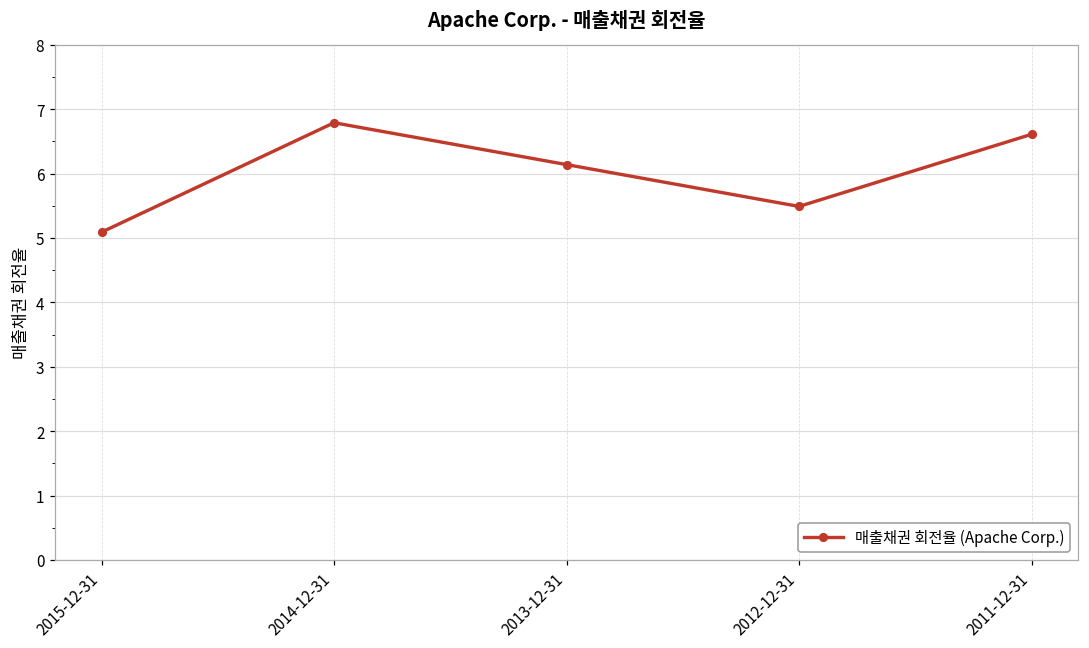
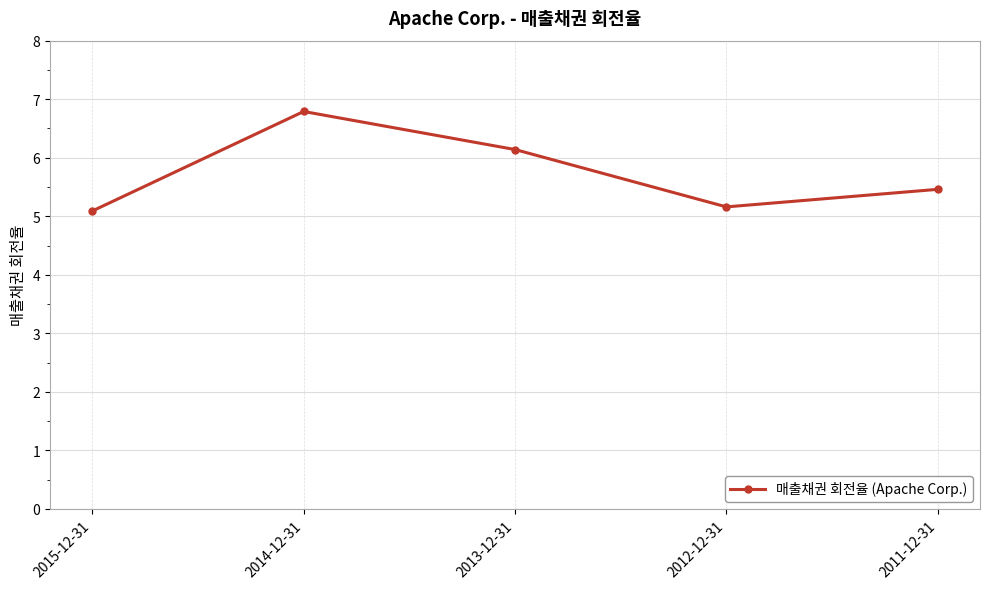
2012-12-31: 5.5 -> 5.2
2011-12-31: 6.6 -> 5.5
